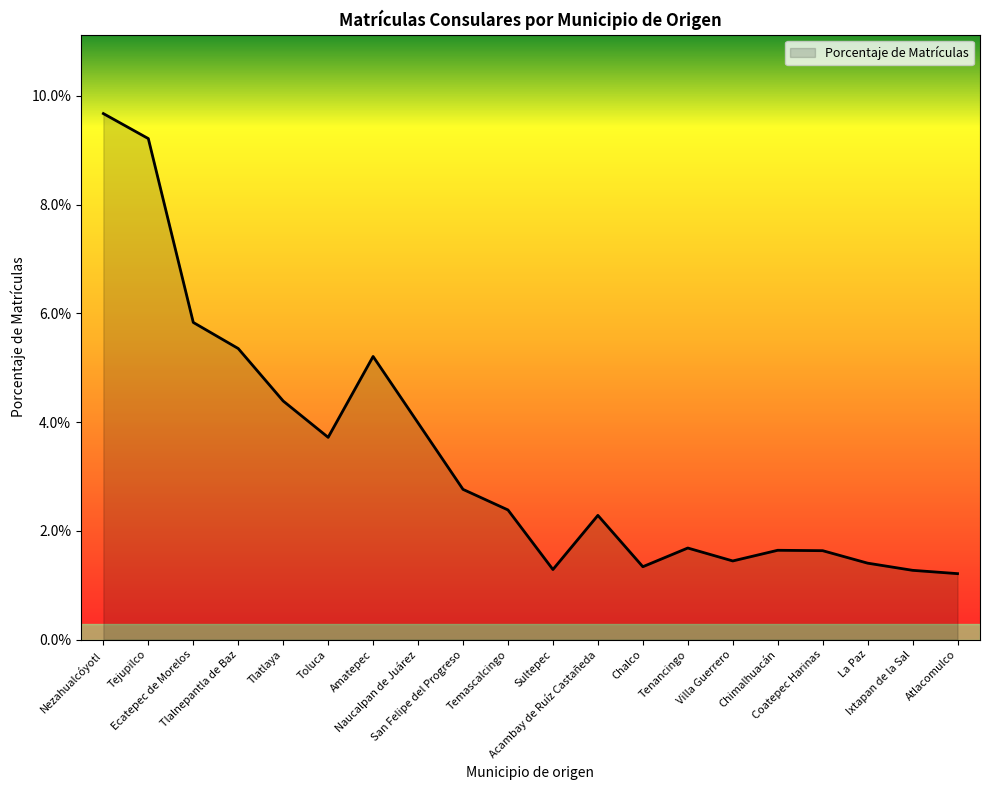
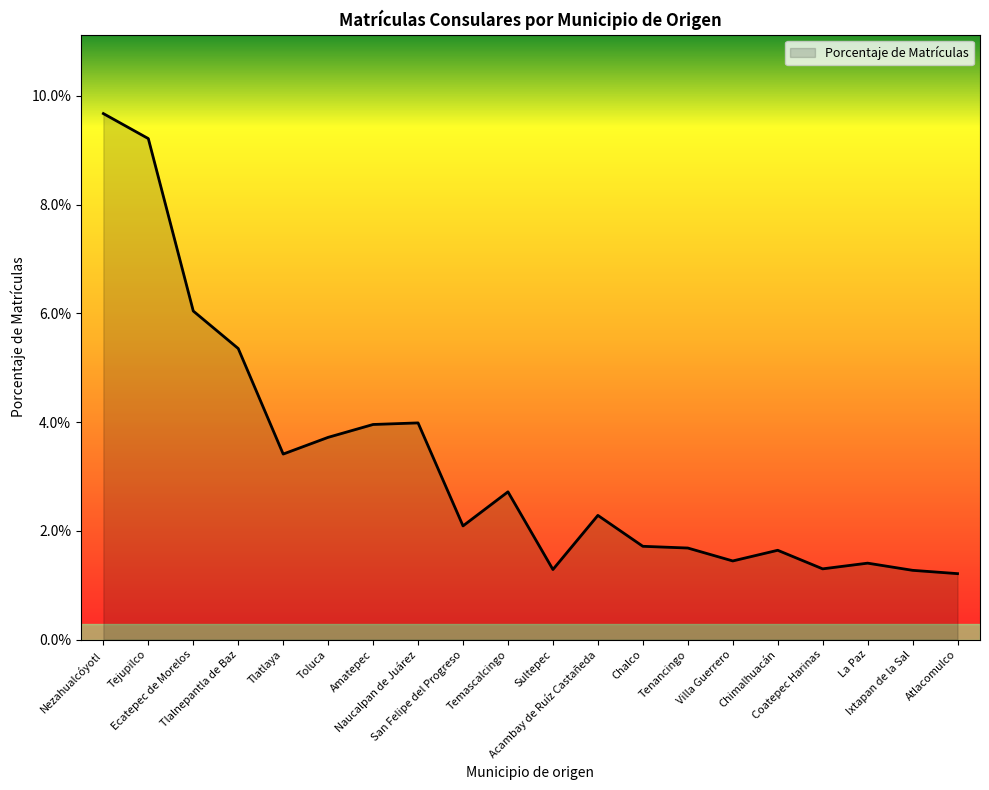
Ecatepec de Morelos: 5.8% -> 6.0%
Tlatlaya: 4.4% -> 3.4%
Amatepec: 5.2% -> 4.0%
San Felipe del Progreso: 2.8% -> 2.1%
Temascalcingo: 2.4% -> 2.7%
Chalco: 1.3% -> 1.7%
Coatepec Harinas: 1.6% -> 1.3%
